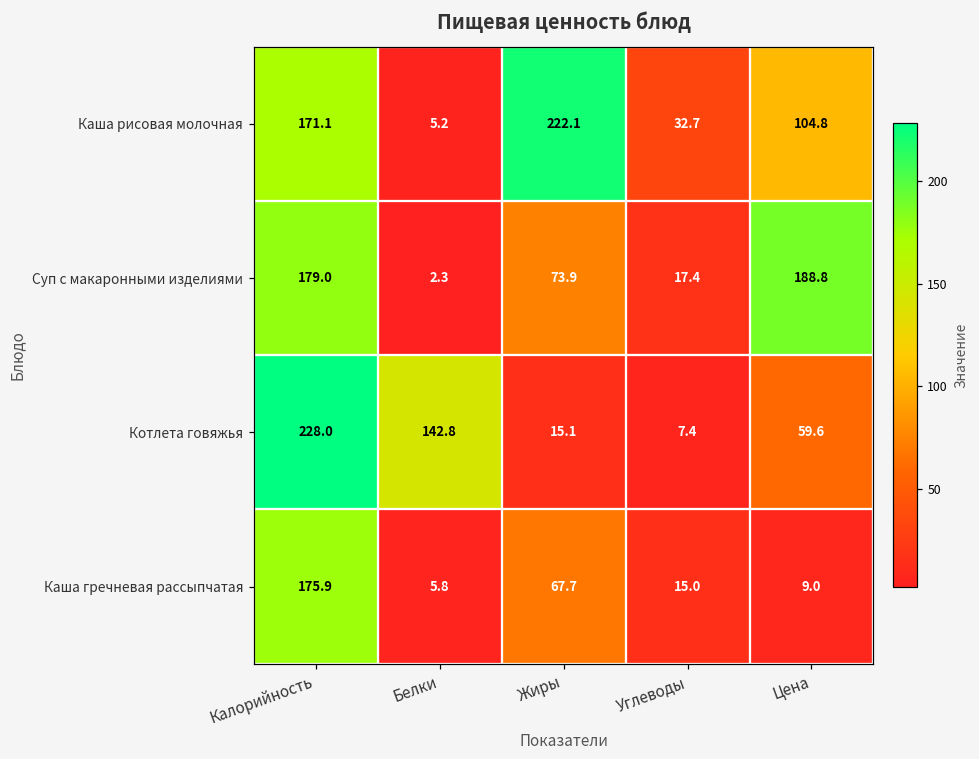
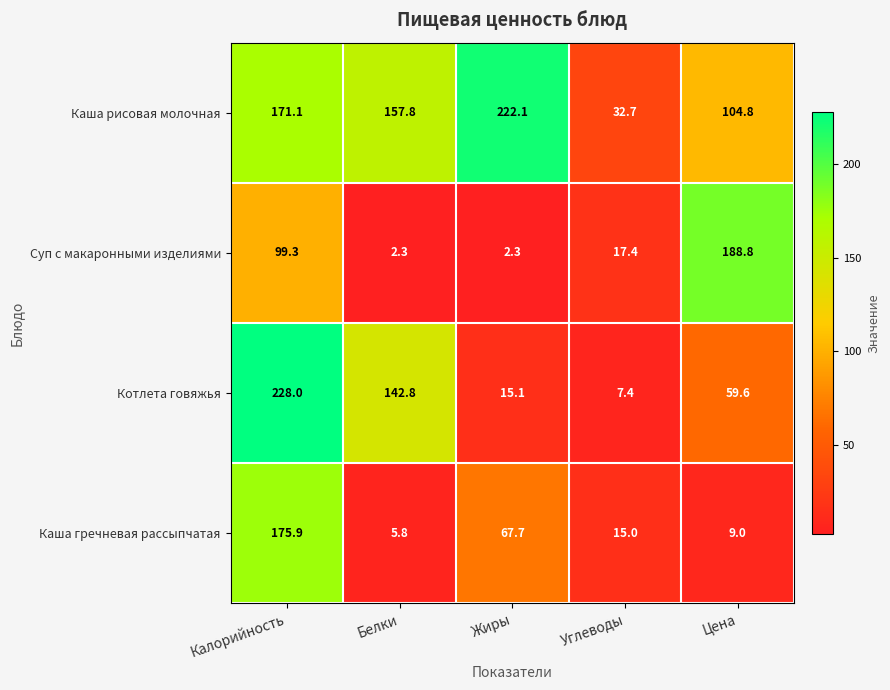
Каша рисовая молочная, Белки: 5.2 -> 157.8
Суп с макаронными изделиями, Калорийность: 179.0 -> 99.3
Суп с макаронными изделиями, Жиры: 73.9 -> 2.3
